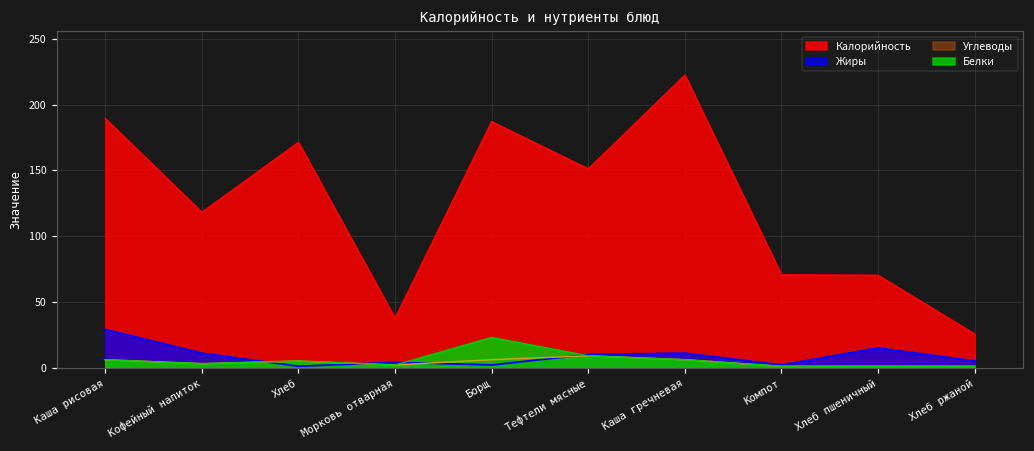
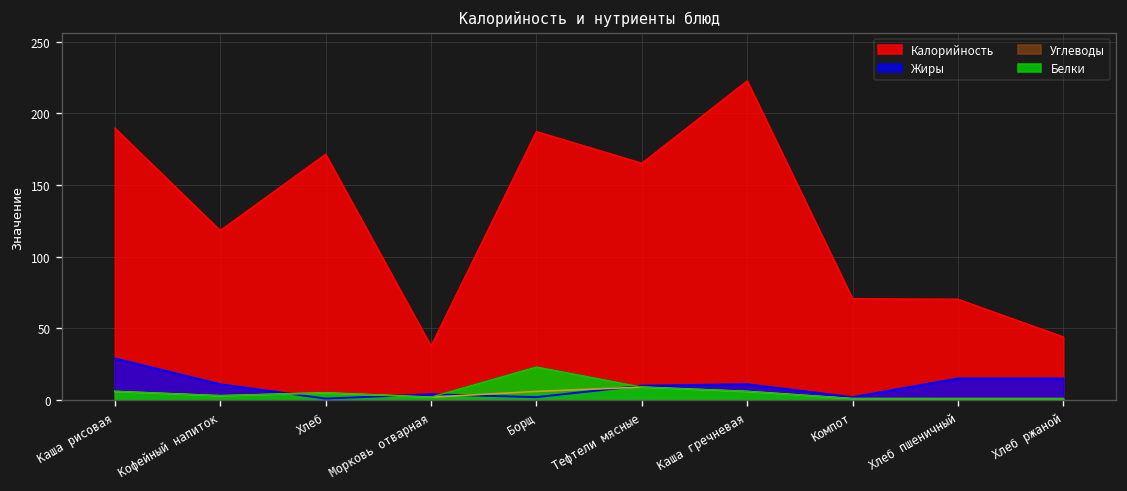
Калорийность, Тефтели мясные: 151 -> 165
Калорийность, Хлеб ржаной: 26 -> 44
Жиры, Хлеб ржаной: 5 -> 15
